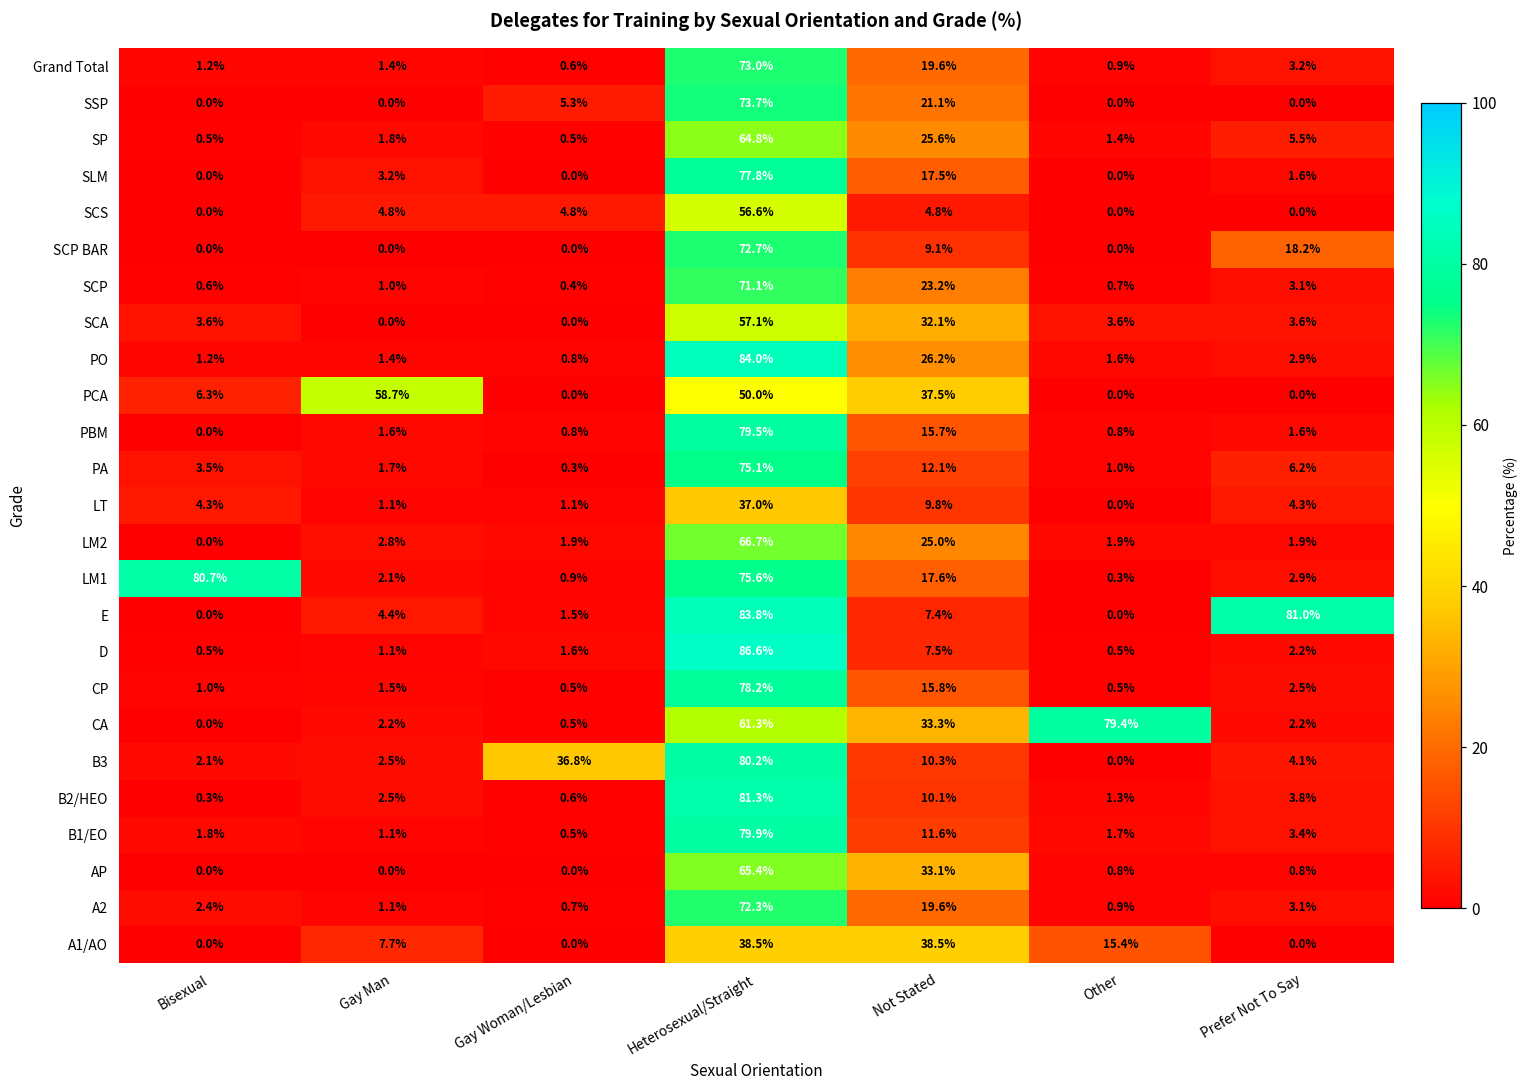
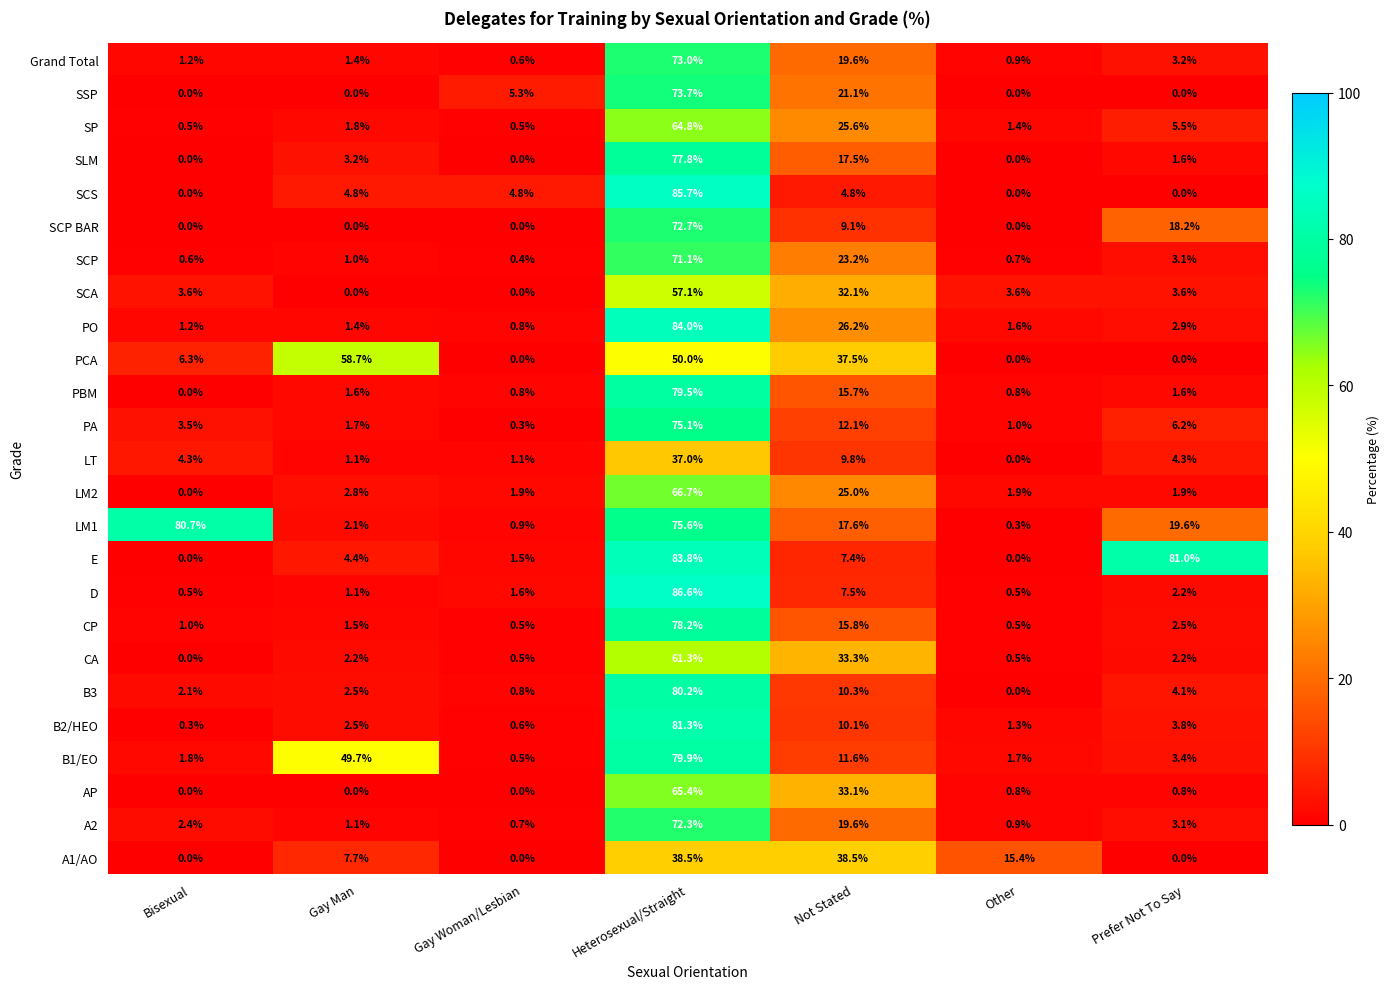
SCS, Heterosexual/Straight: 56.6% -> 85.7%
LM1, Prefer Not To Say: 2.9% -> 19.6%
CA, Other: 79.4% -> 0.5%
B3, Gay Woman/Lesbian: 36.8% -> 0.8%
B1/EO, Gay Man: 1.1% -> 49.7%
